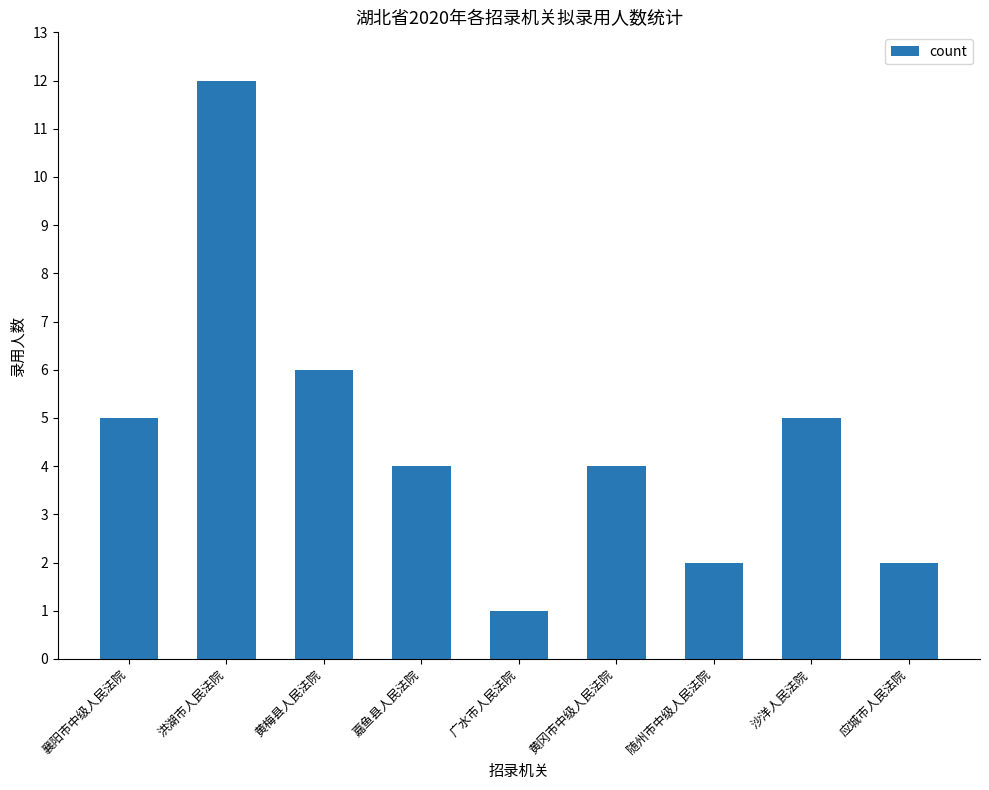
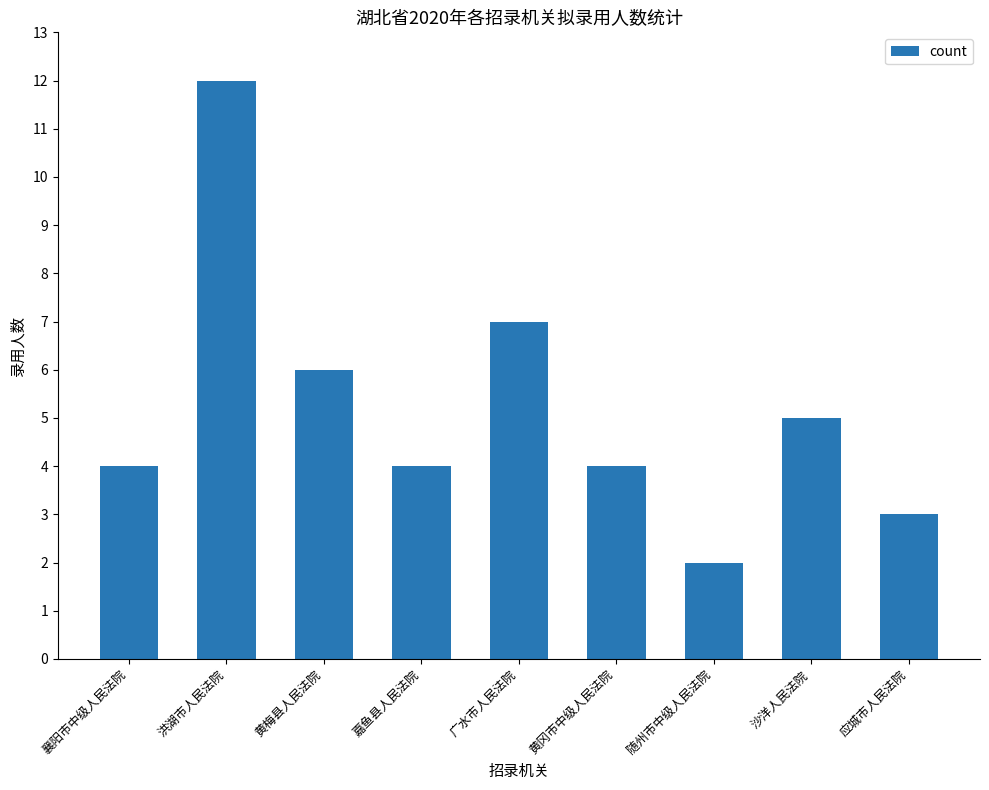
襄阳市中级人民法院: 5 -> 4
广水市人民法院: 1 -> 7
应城市人民法院: 2 -> 3
